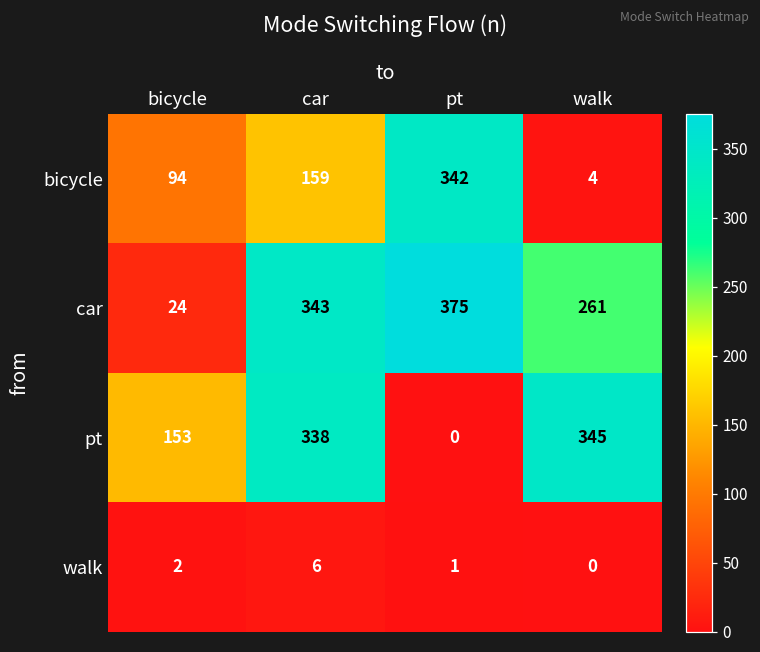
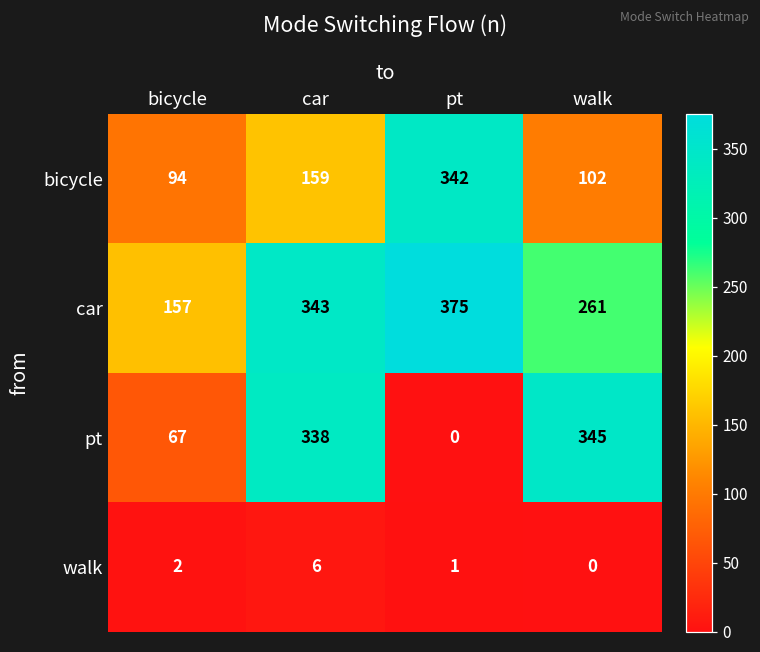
bicycle, walk: 4 -> 102
car, bicycle: 24 -> 157
pt, bicycle: 153 -> 67
